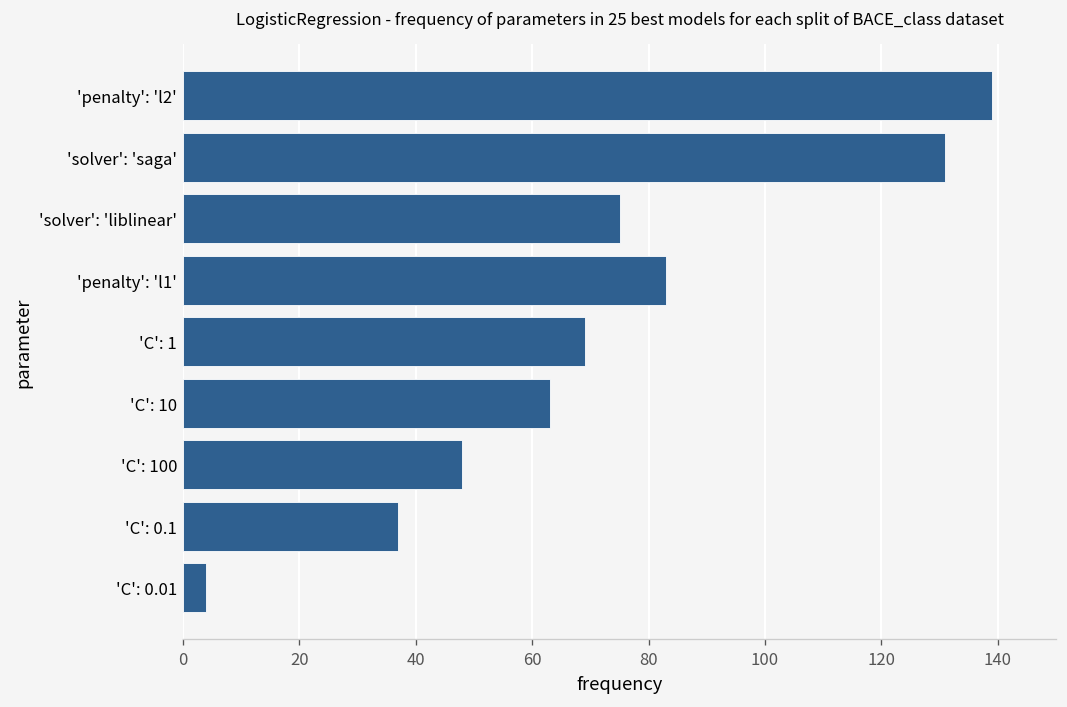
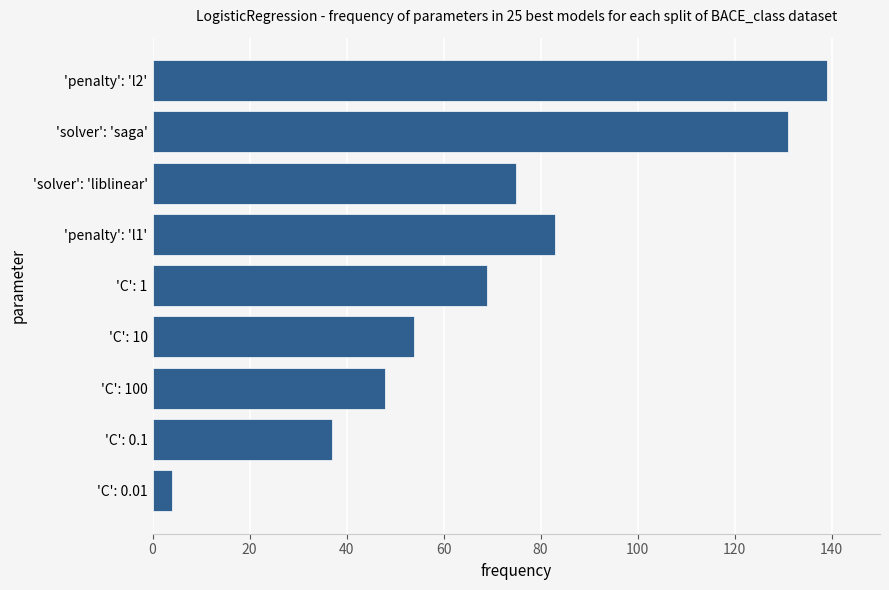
'C': 10: 63 -> 54
